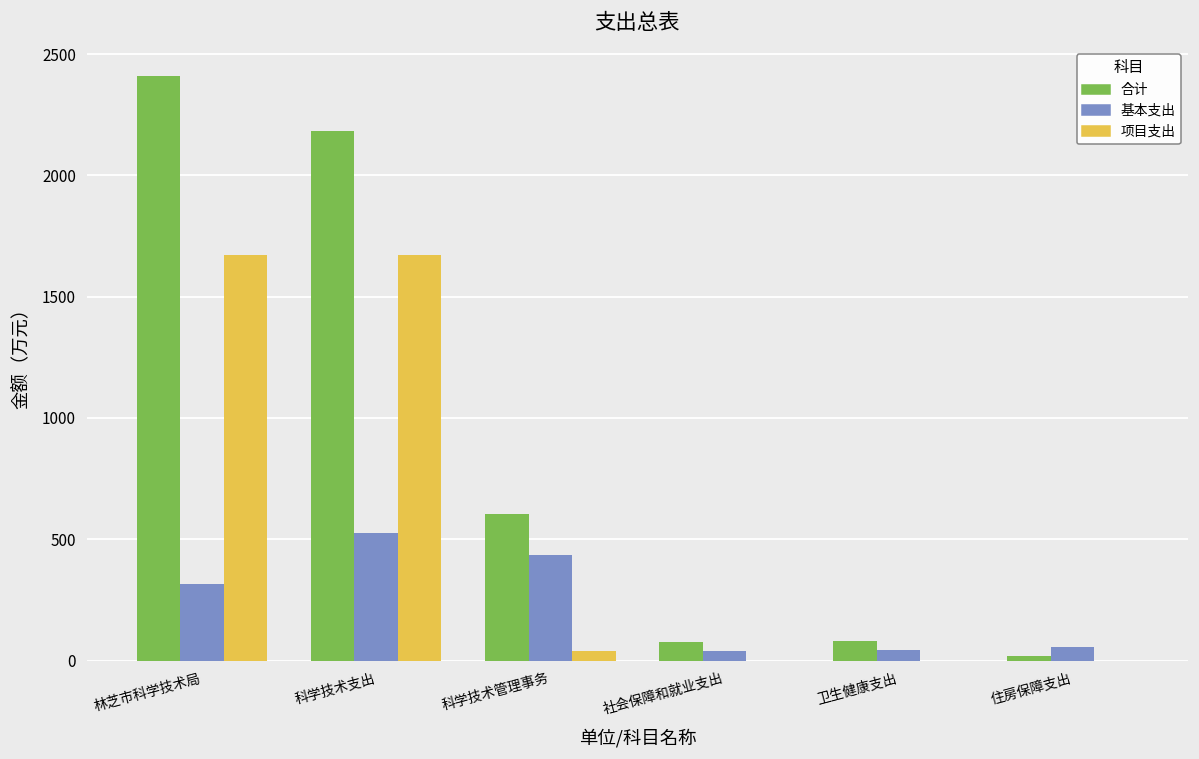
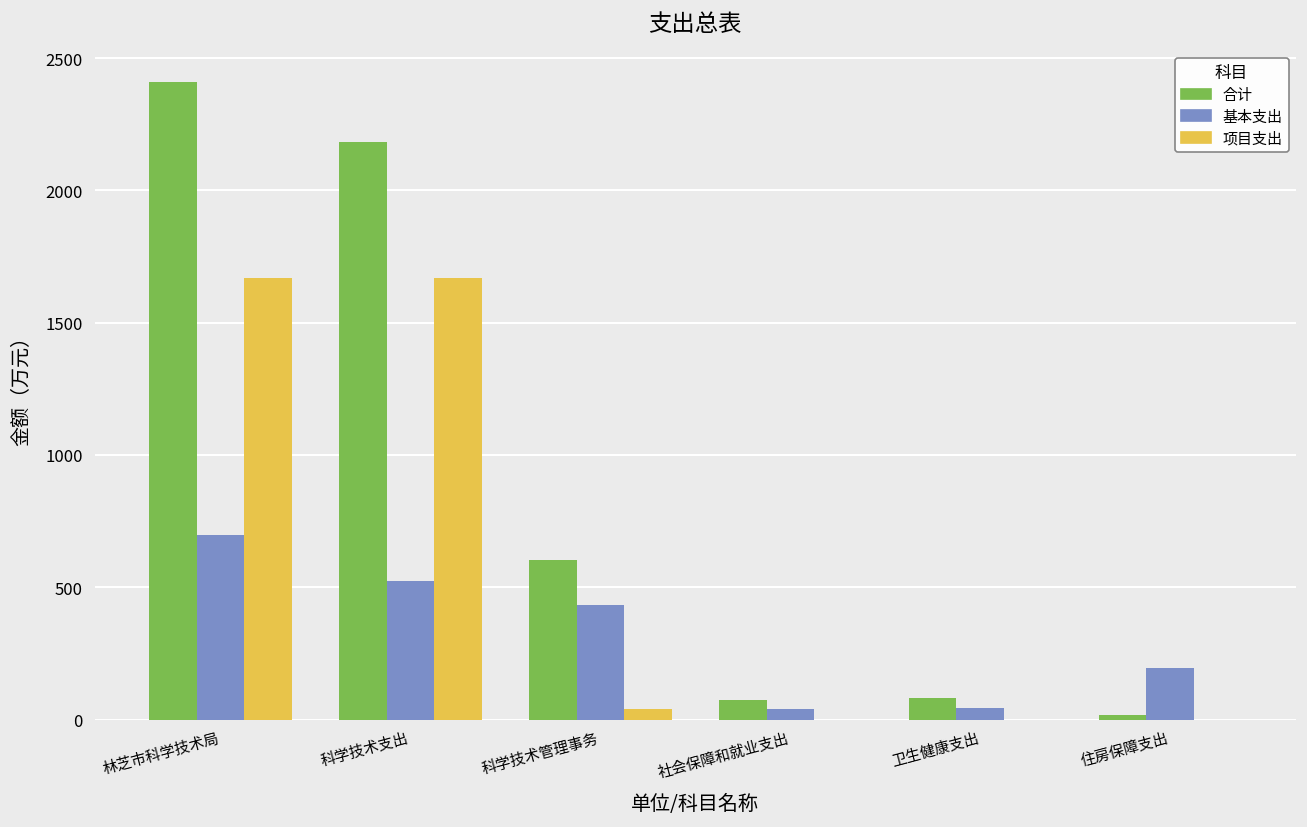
基本支出, 林芝市科学技术局: 310 -> 700
基本支出, 住房保障支出: 60 -> 200
